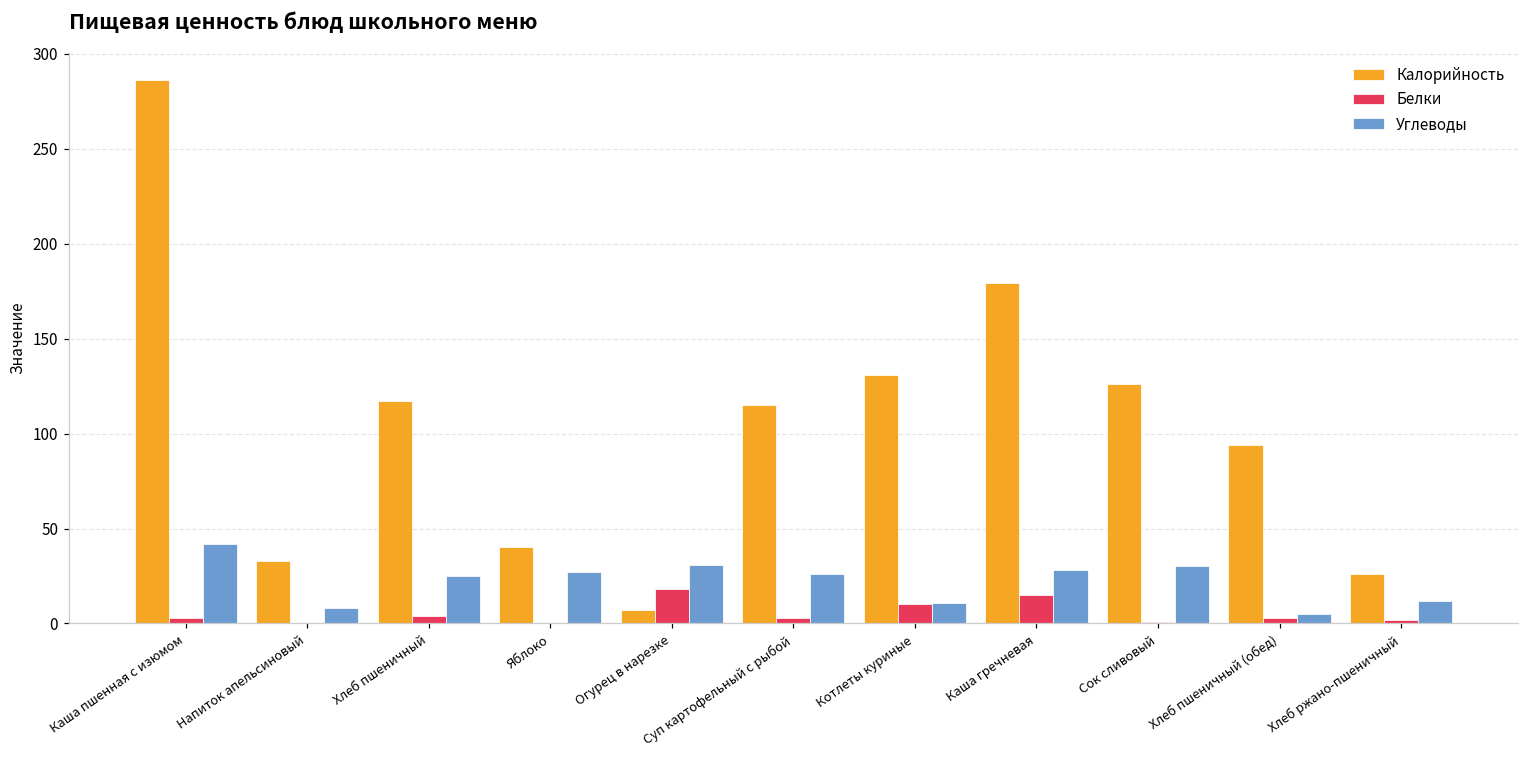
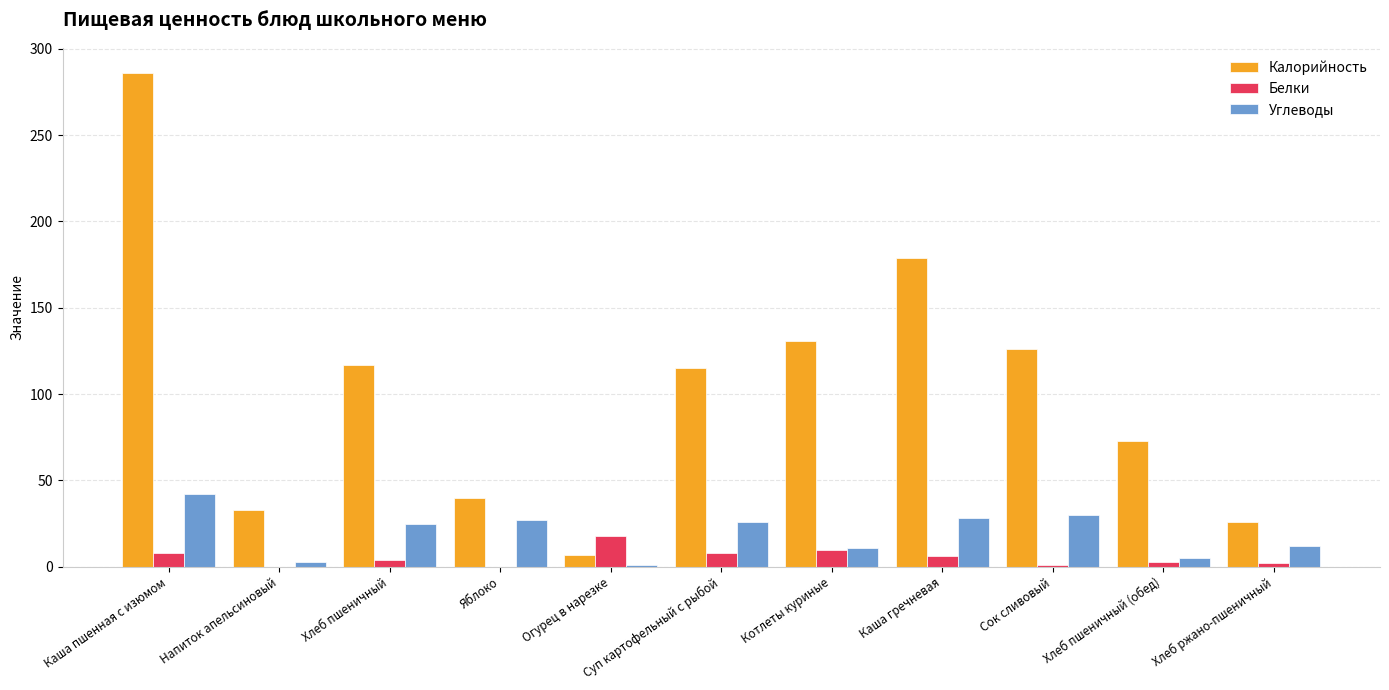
Белки, Каша пшенная с изюмом: 3 -> 8
Углеводы, Напиток апельсиновый: 8 -> 3
Углеводы, Огурец в нарезке: 31 -> 1
Белки, Суп картофельный с рыбой: 3 -> 8
Белки, Каша гречневая: 15 -> 6
Калорийность, Хлеб пшеничный (обед): 94 -> 73
